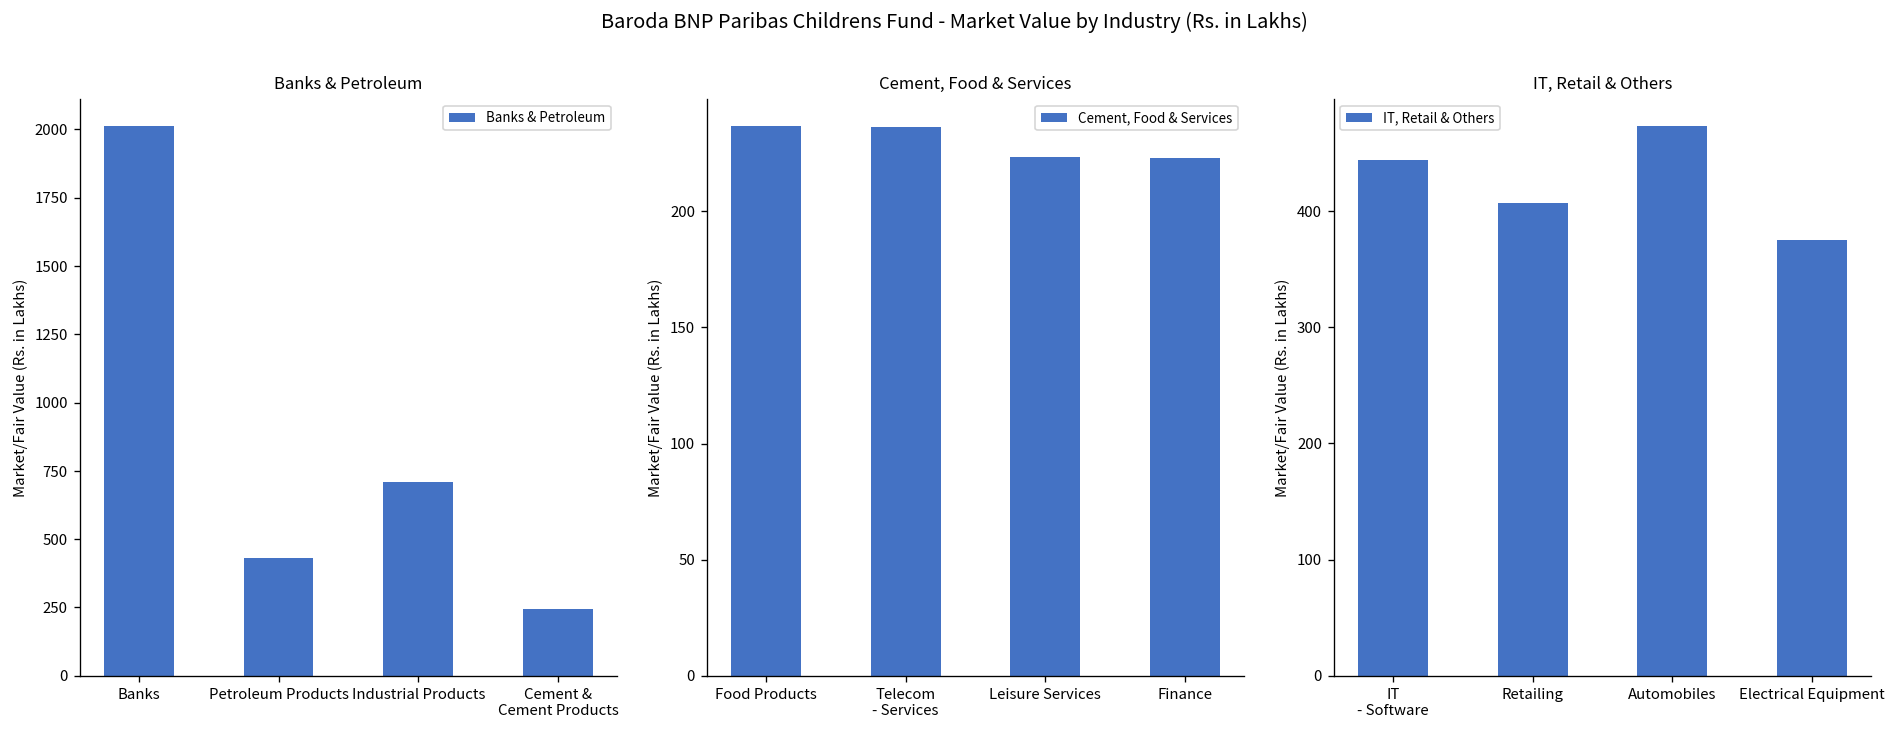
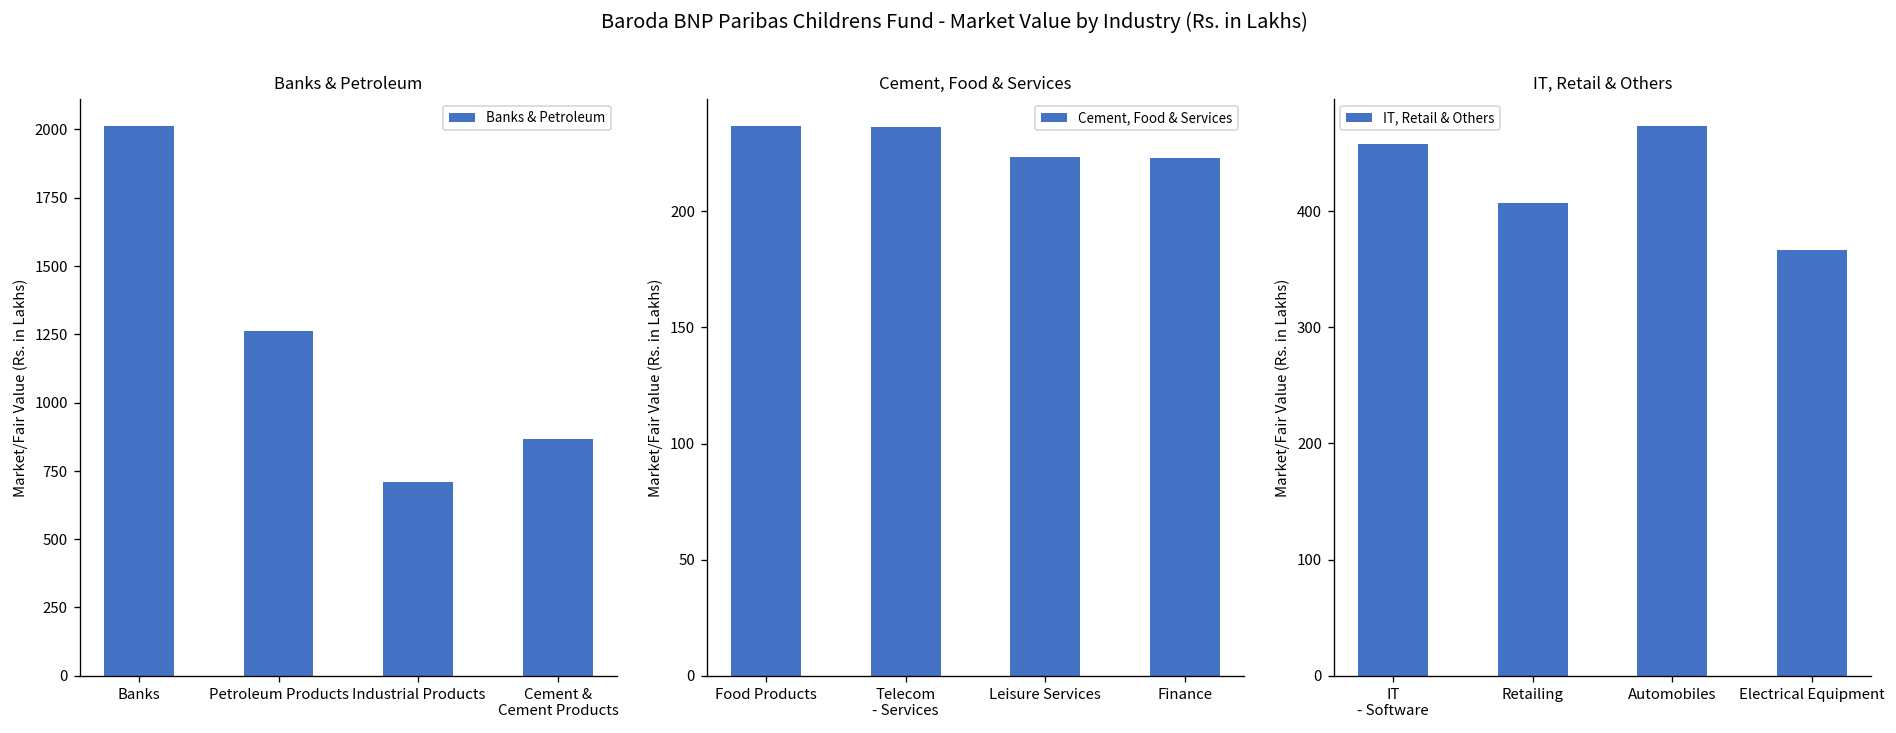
Banks & Petroleum, Petroleum Products: 430 -> 1260
Banks & Petroleum, Cement & Cement Products: 240 -> 870
IT, Retail & Others, IT - Software: 440 -> 460
IT, Retail & Others, Electrical Equipment: 380 -> 370
